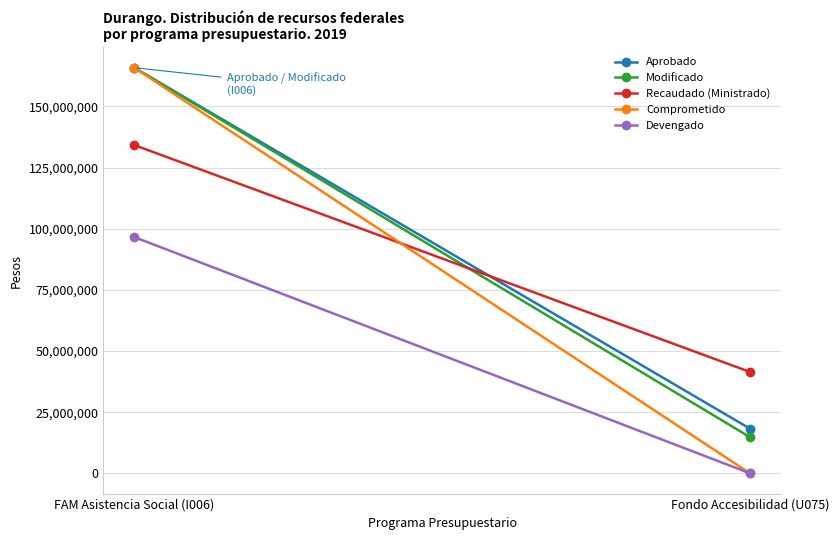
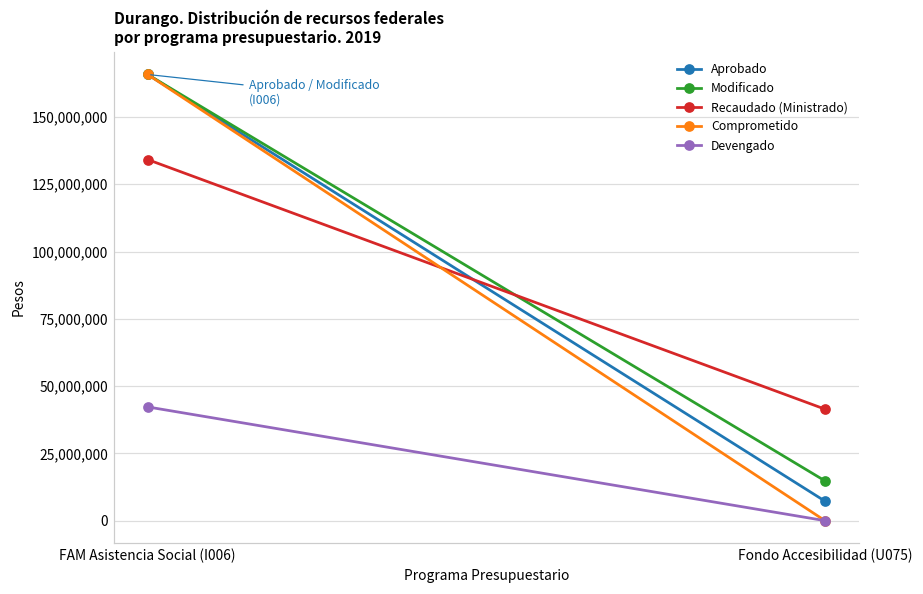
Devengado, FAM Asistencia Social (I006): 97,000,000 -> 42,000,000
Aprobado, Fondo Accesibilidad (U075): 18,000,000 -> 7,000,000
